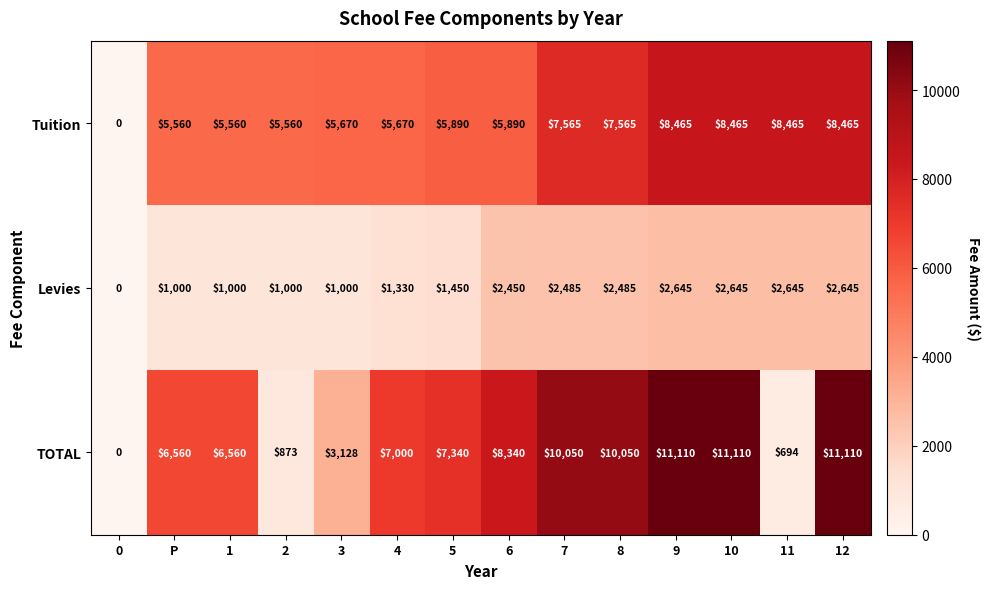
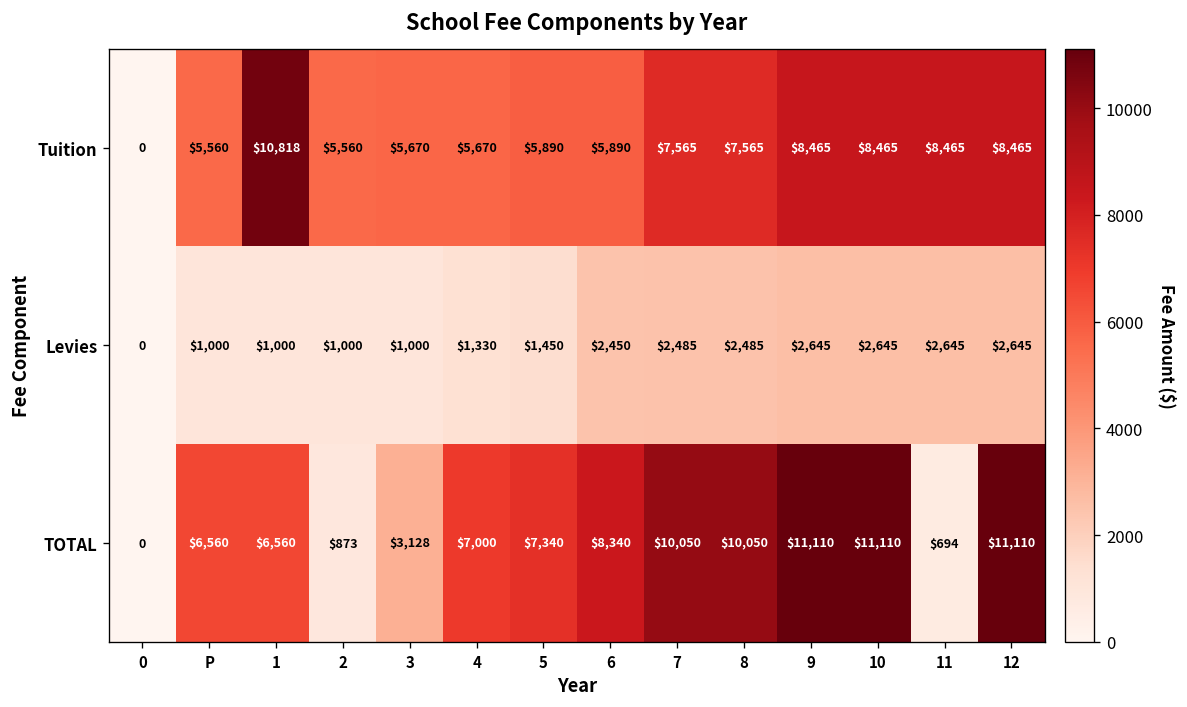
Tuition, 1: $5,560 -> $10,818
